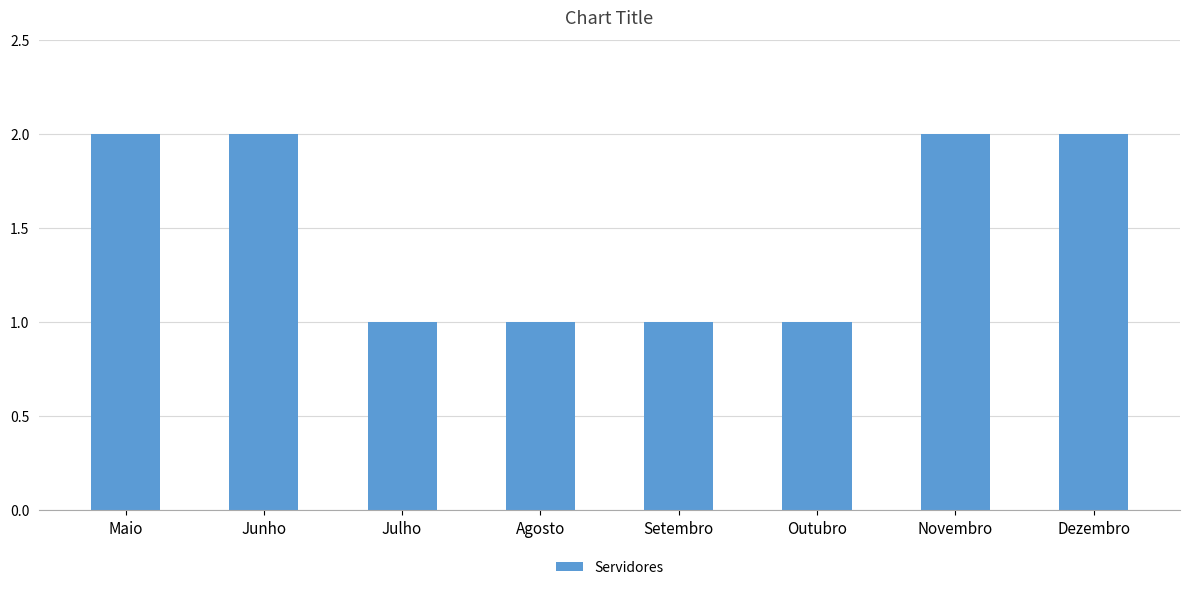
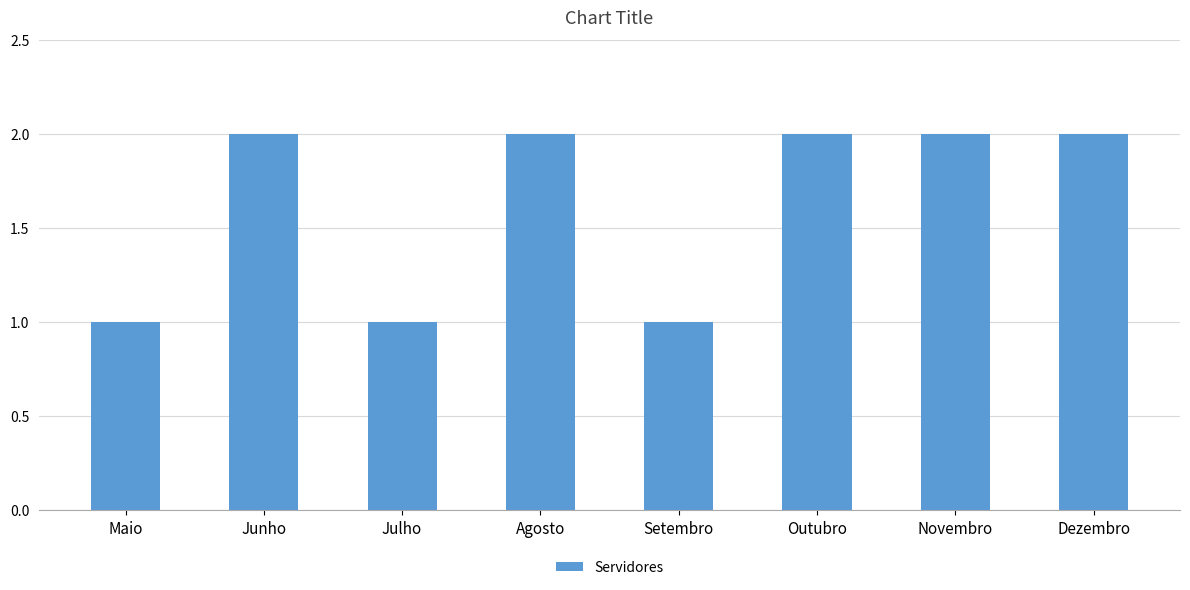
Maio: 2 -> 1
Agosto: 1 -> 2
Outubro: 1 -> 2
